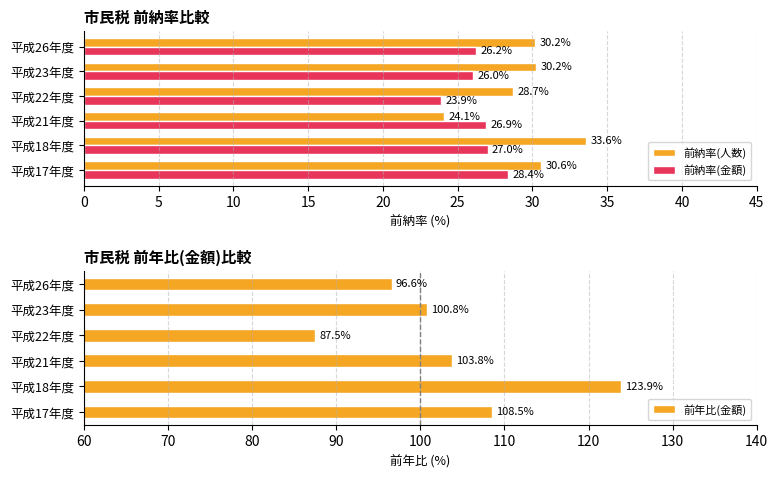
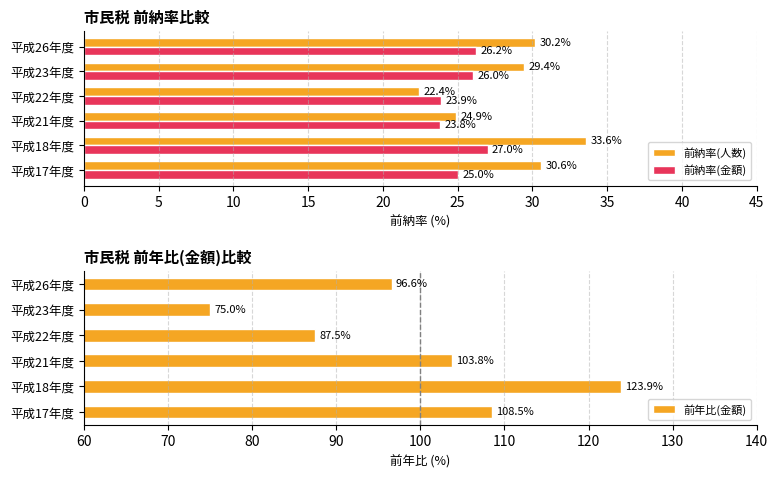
市民税 前納率比較, 前納率(人数), 平成23年度: 30.2% -> 29.4%
市民税 前納率比較, 前納率(人数), 平成22年度: 28.7% -> 22.4%
市民税 前納率比較, 前納率(人数), 平成21年度: 24.1% -> 24.9%
市民税 前納率比較, 前納率(金額), 平成21年度: 26.9% -> 23.8%
市民税 前納率比較, 前納率(金額), 平成17年度: 28.4% -> 25.0%
市民税 前年比(金額)比較, 平成23年度: 100.8% -> 75.0%
